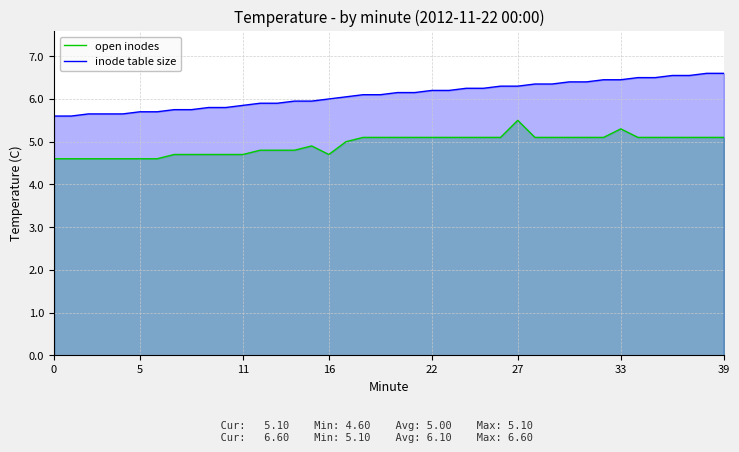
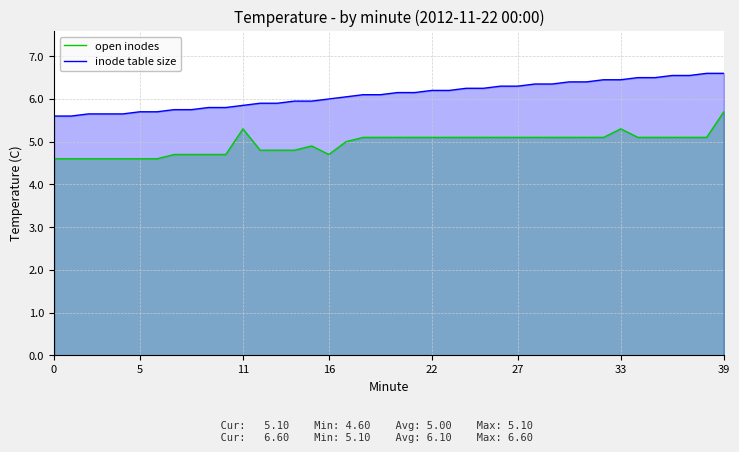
open inodes, 11: 4.7 -> 5.3
open inodes, 27: 5.5 -> 5.1
open inodes, 39: 5.1 -> 5.7
